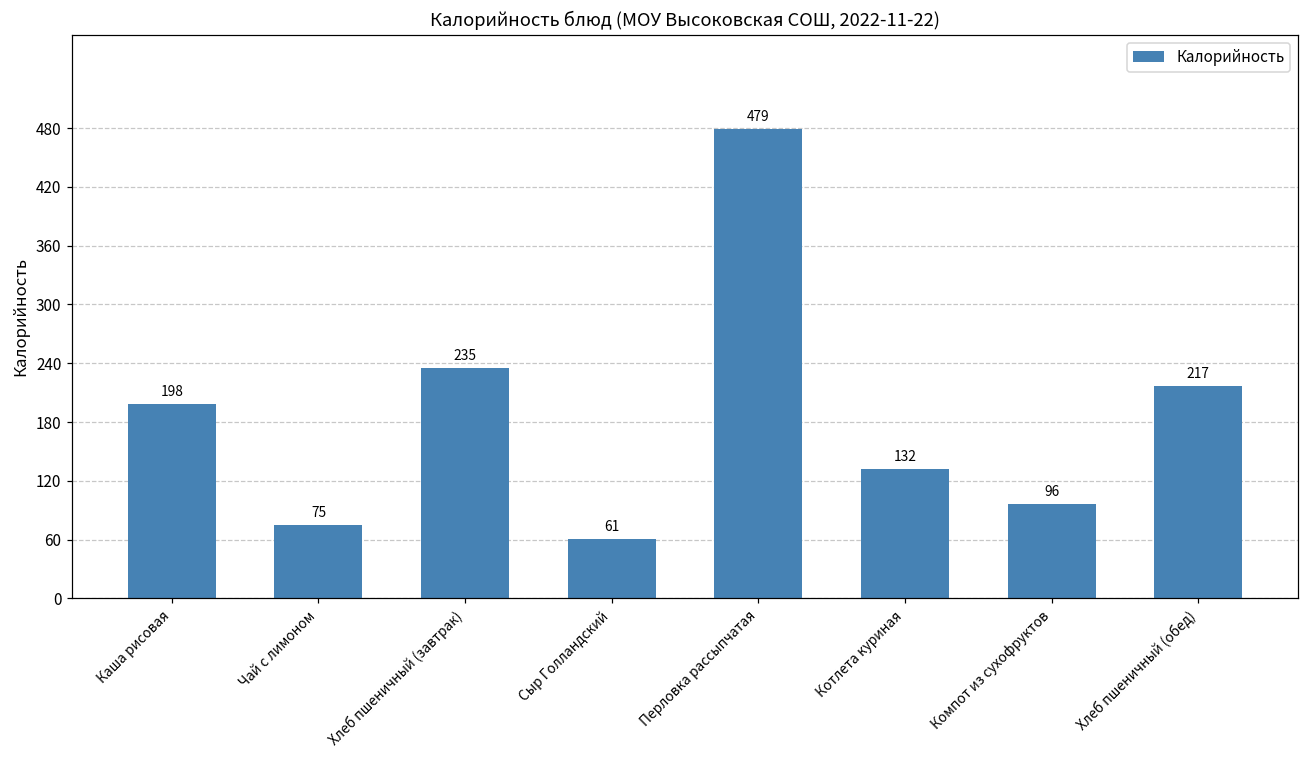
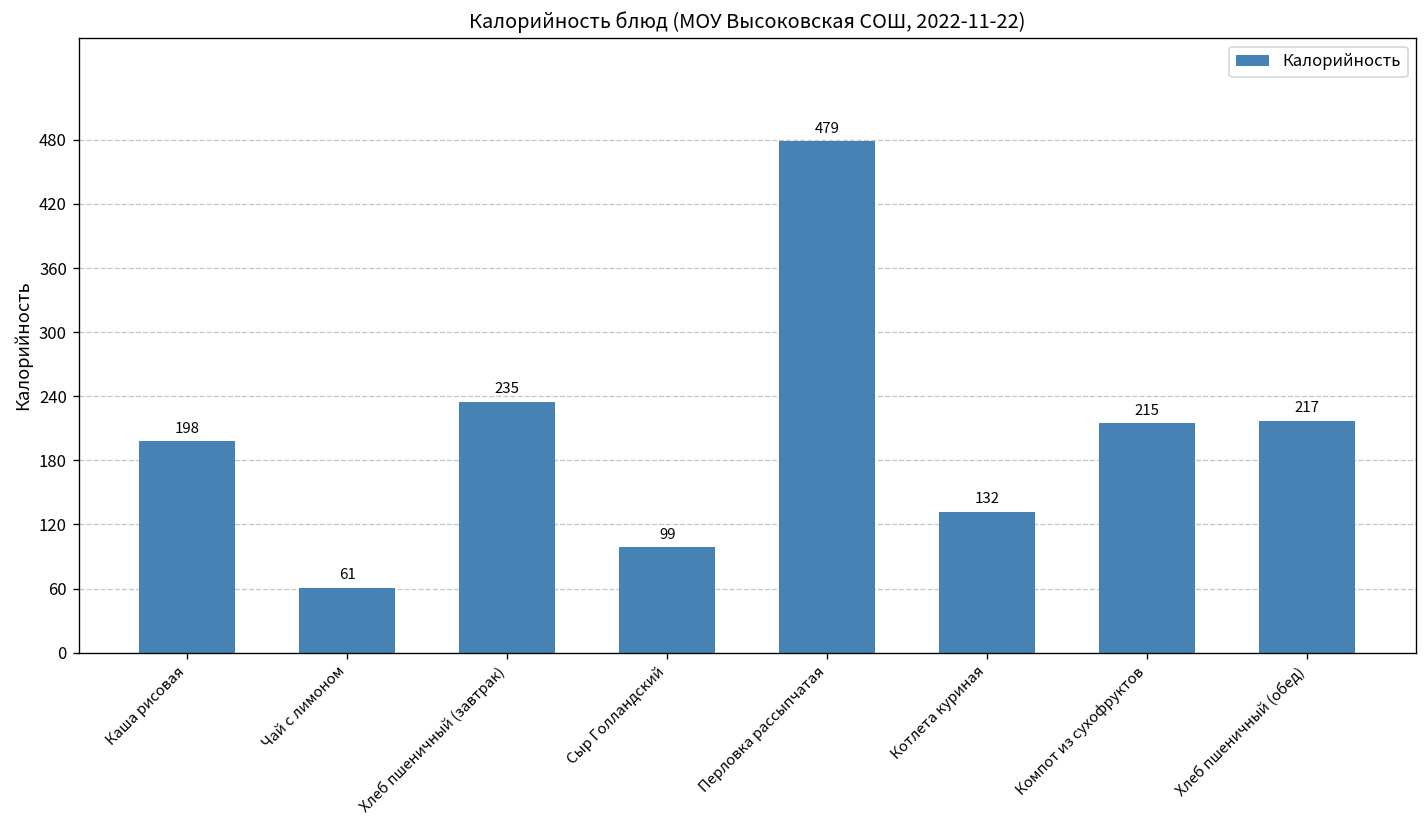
Чай с лимоном: 75 -> 61
Сыр Голландский: 61 -> 99
Компот из сухофруктов: 96 -> 215
